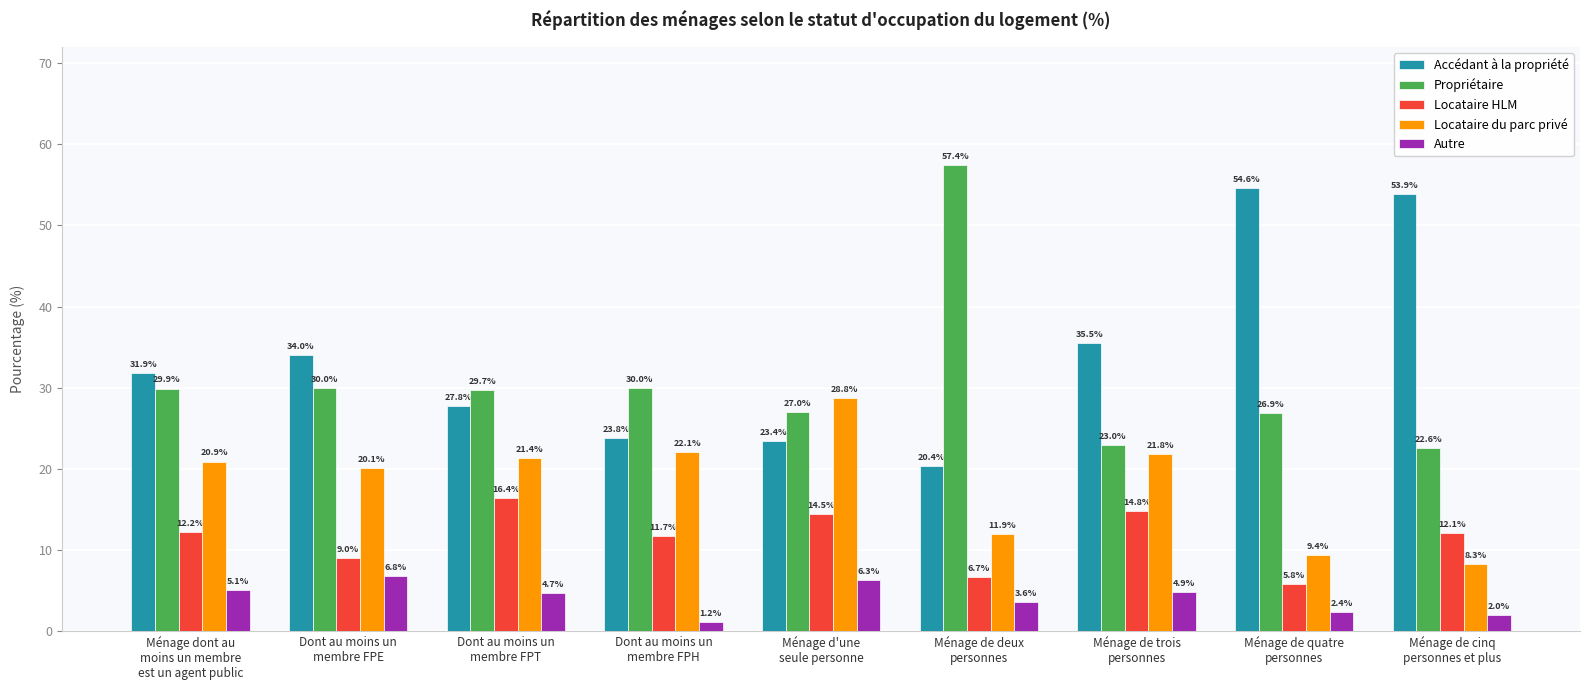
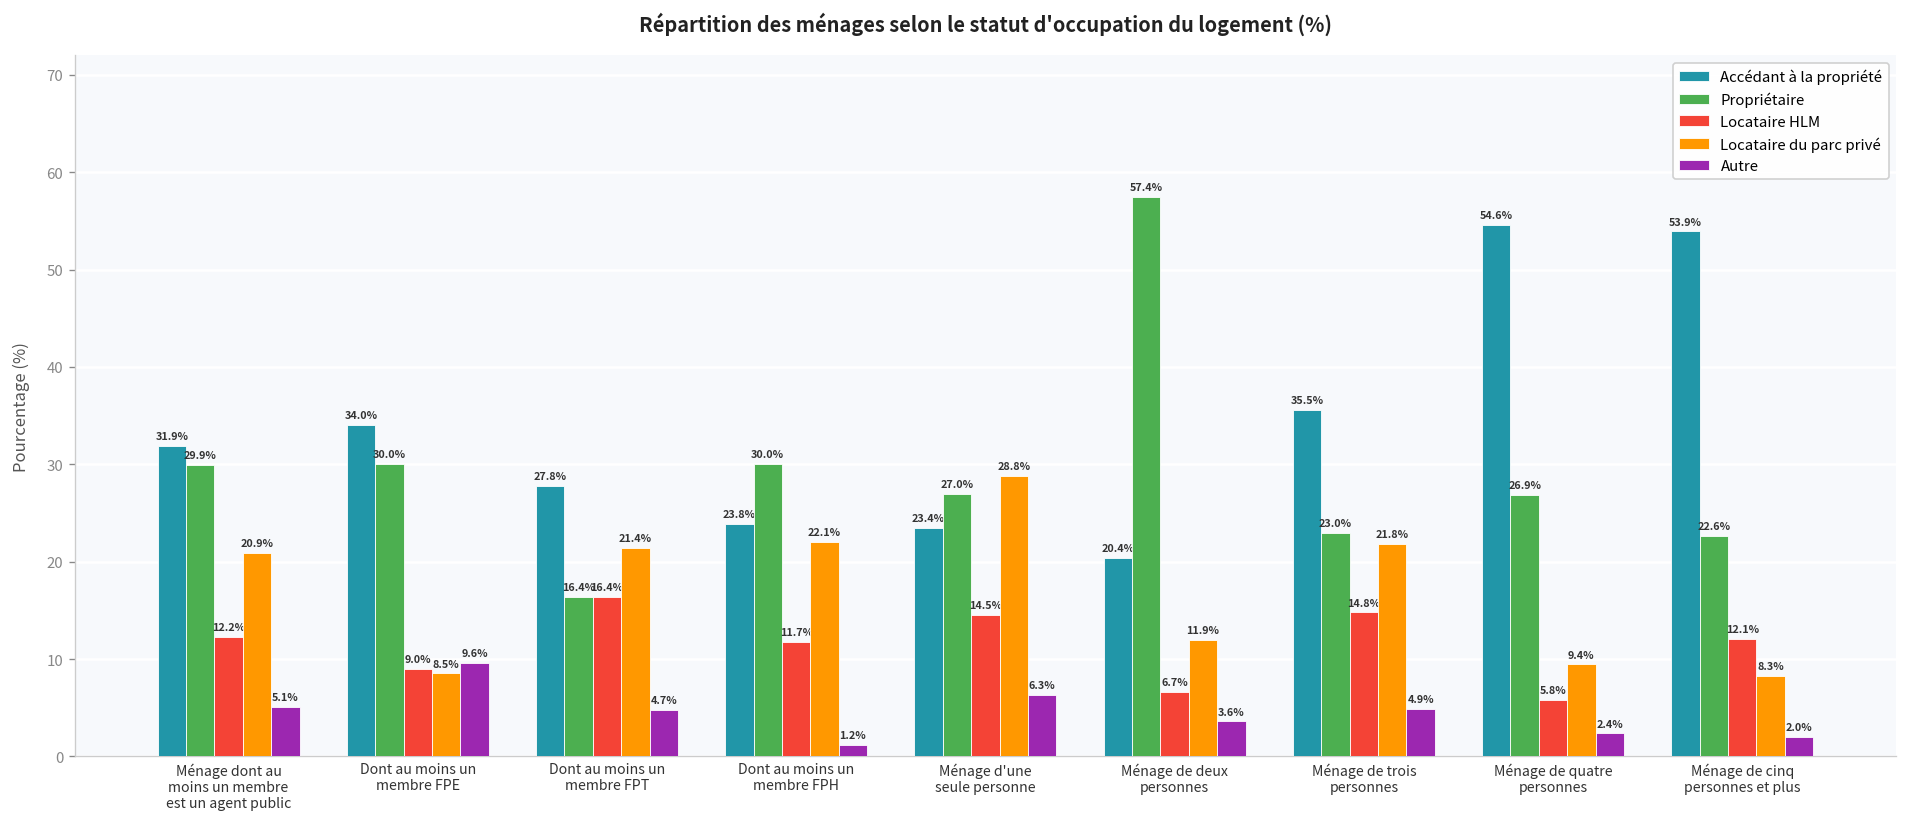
Locataire du parc privé, Dont au moins un membre FPE: 20.1% -> 8.5%
Autre, Dont au moins un membre FPE: 6.8% -> 9.6%
Propriétaire, Dont au moins un membre FPT: 29.7% -> 16.4%
